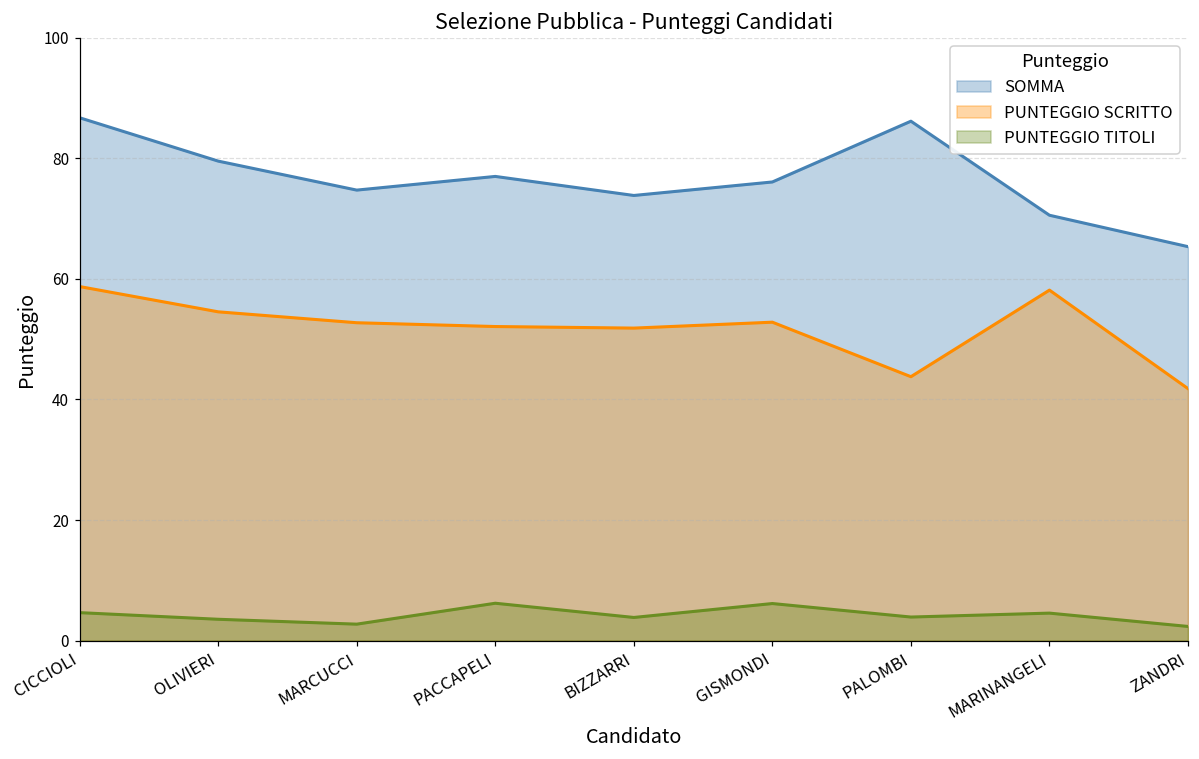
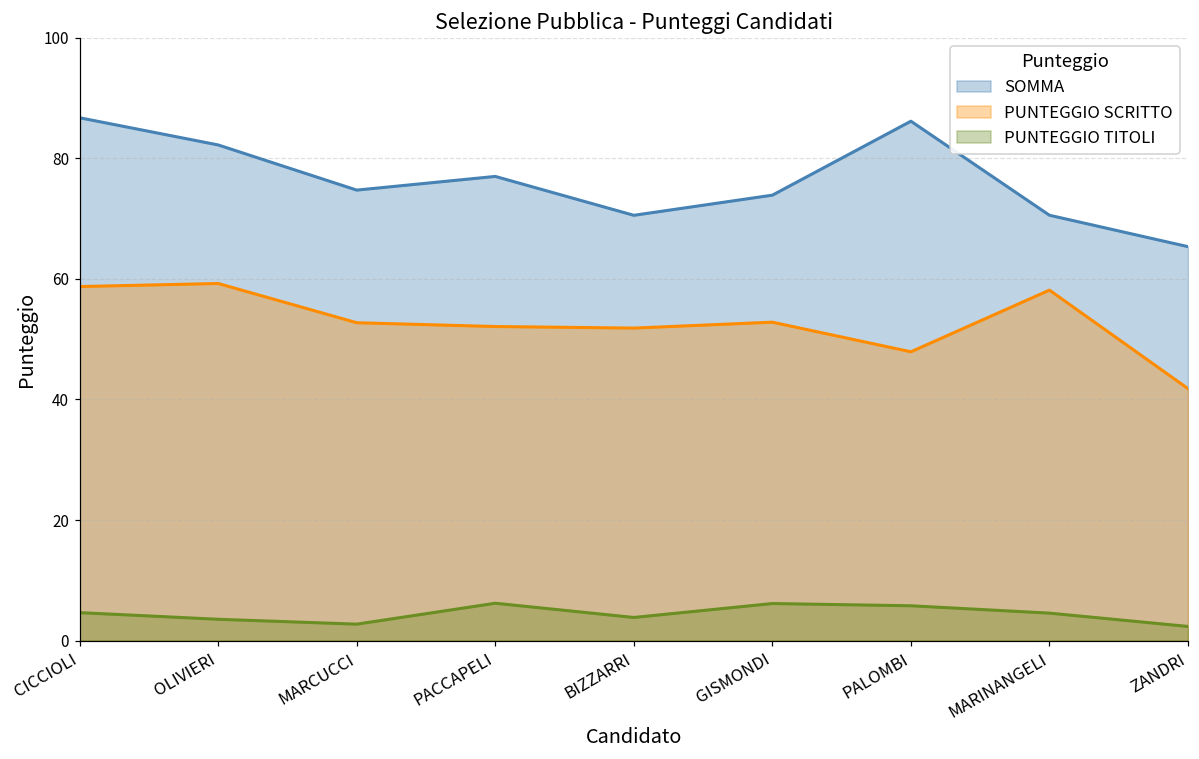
SOMMA, OLIVIERI: 80 -> 82
PUNTEGGIO SCRITTO, OLIVIERI: 55 -> 59
SOMMA, BIZZARRI: 74 -> 71
SOMMA, GISMONDI: 76 -> 74
PUNTEGGIO SCRITTO, PALOMBI: 44 -> 48
PUNTEGGIO TITOLI, PALOMBI: 4 -> 6
